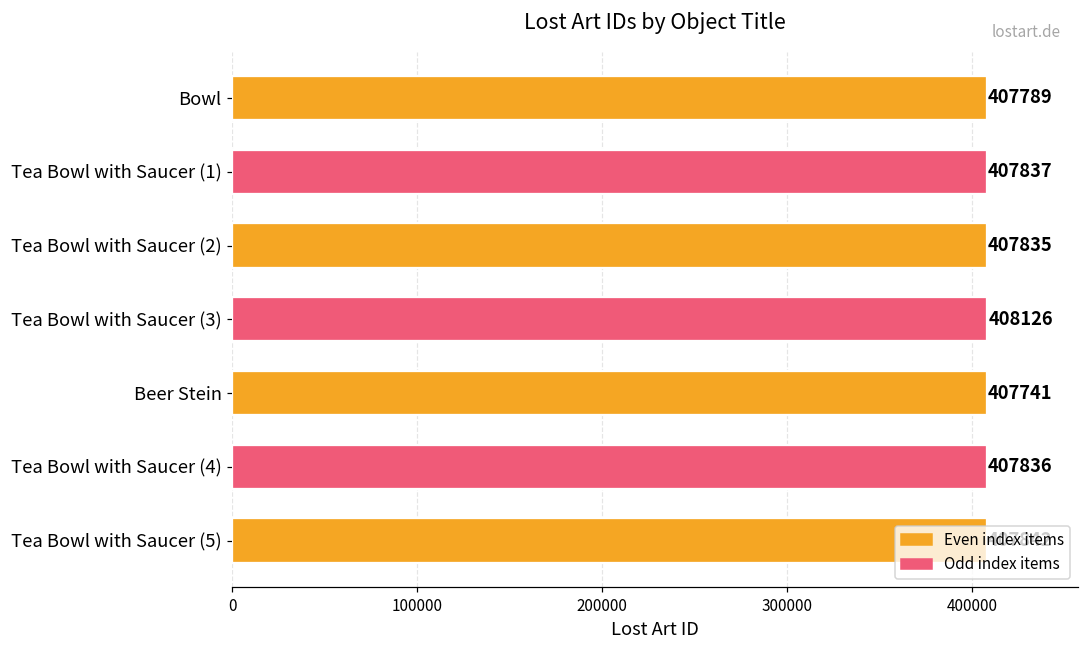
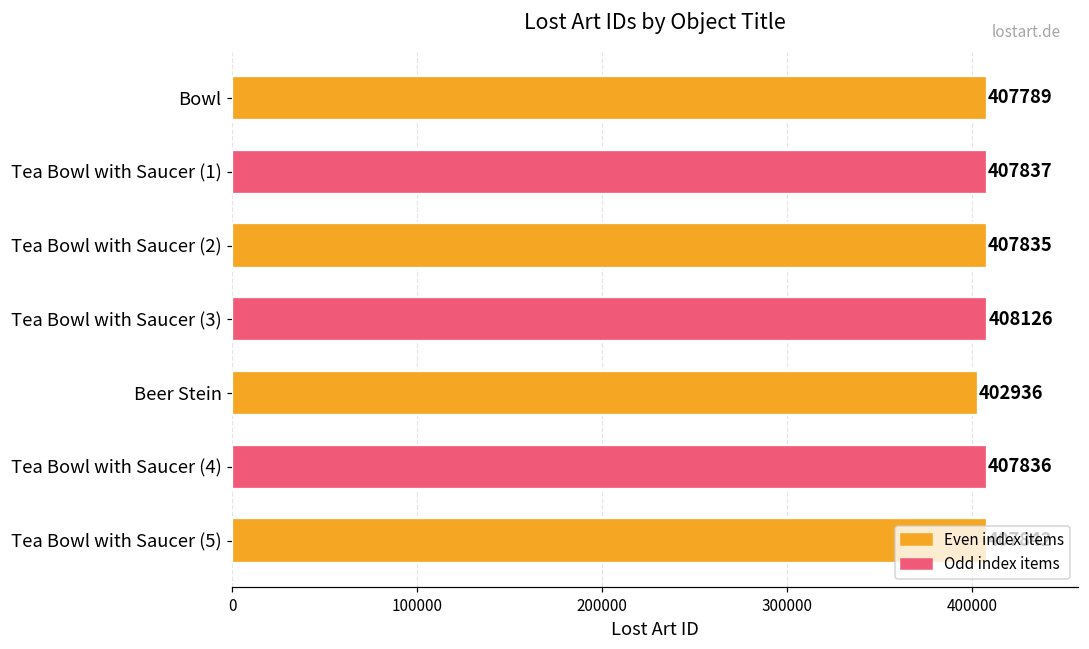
Beer Stein: 407741 -> 402936
